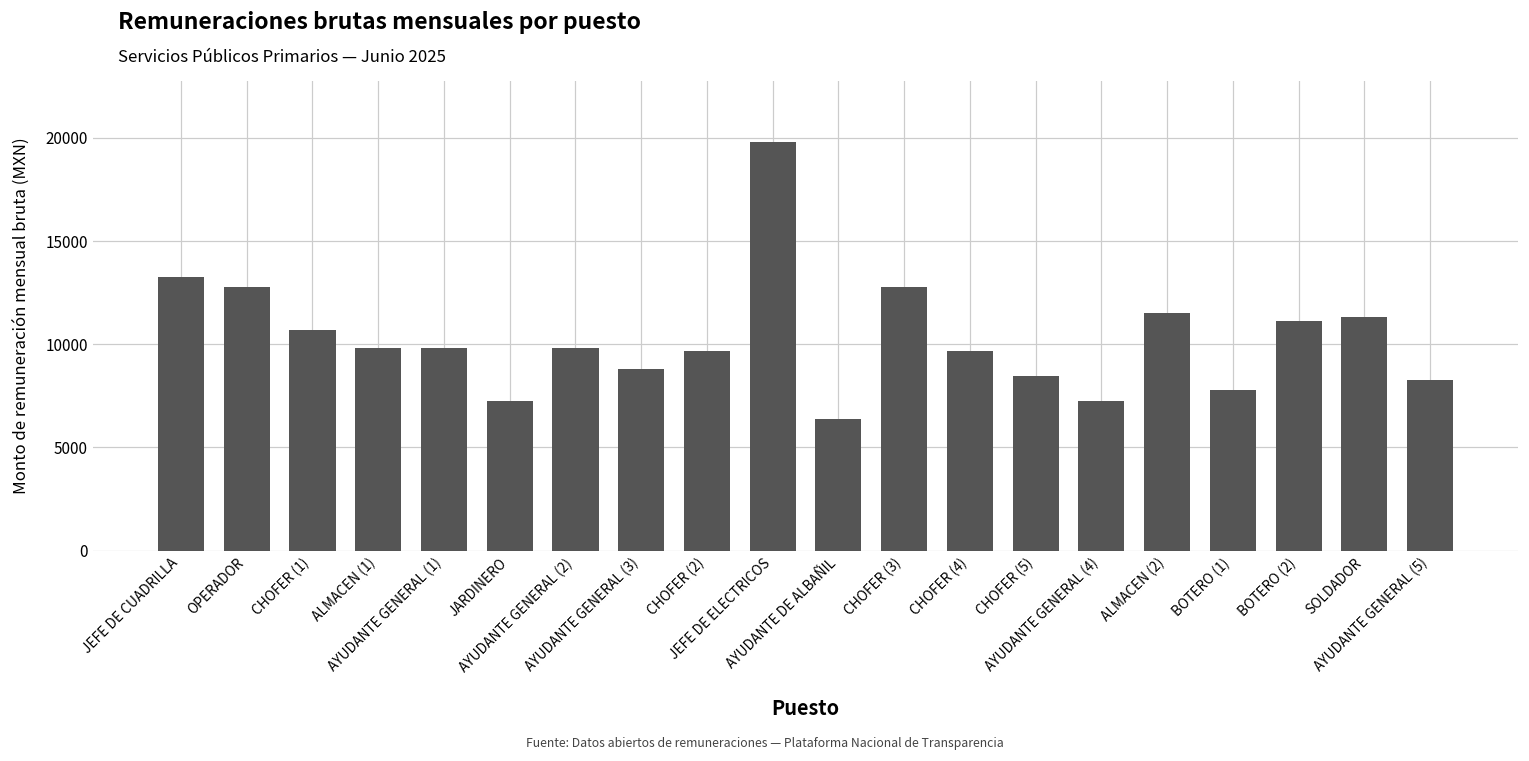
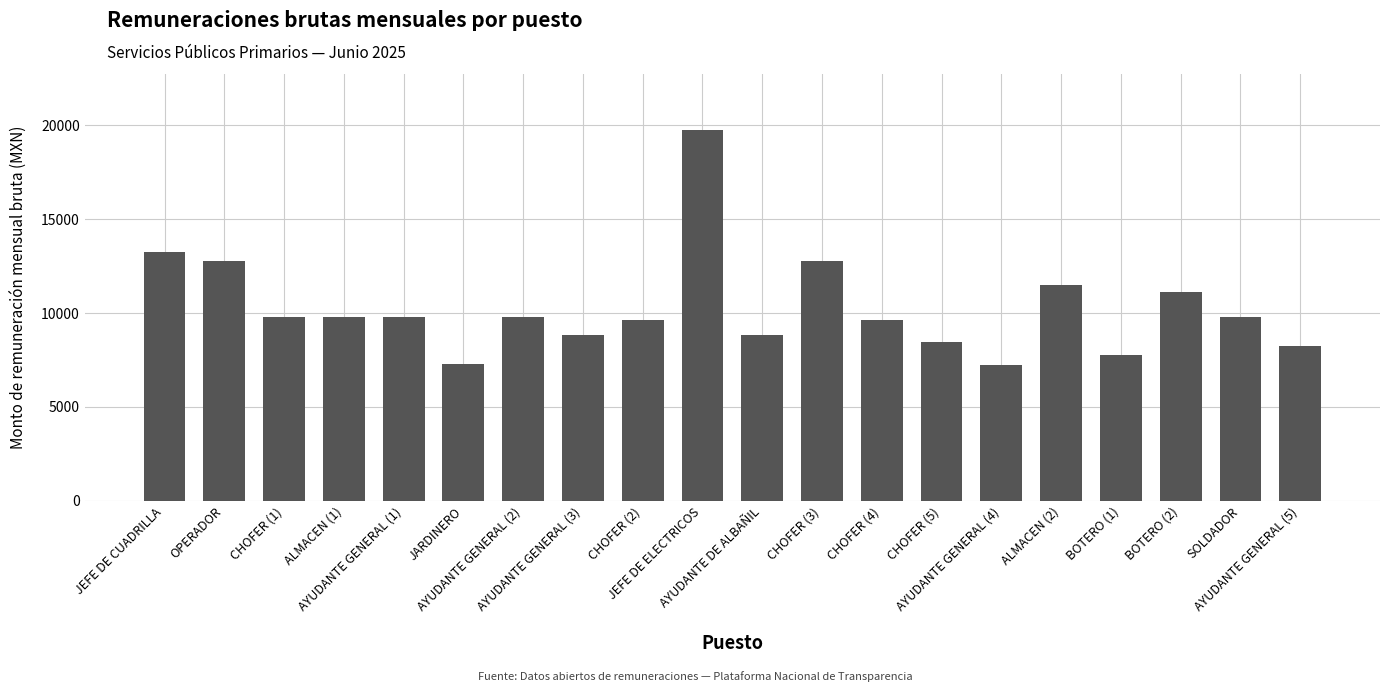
CHOFER (1): 10700 -> 9800
AYUDANTE DE ALBAÑIL: 6400 -> 8800
SOLDADOR: 11300 -> 9800
